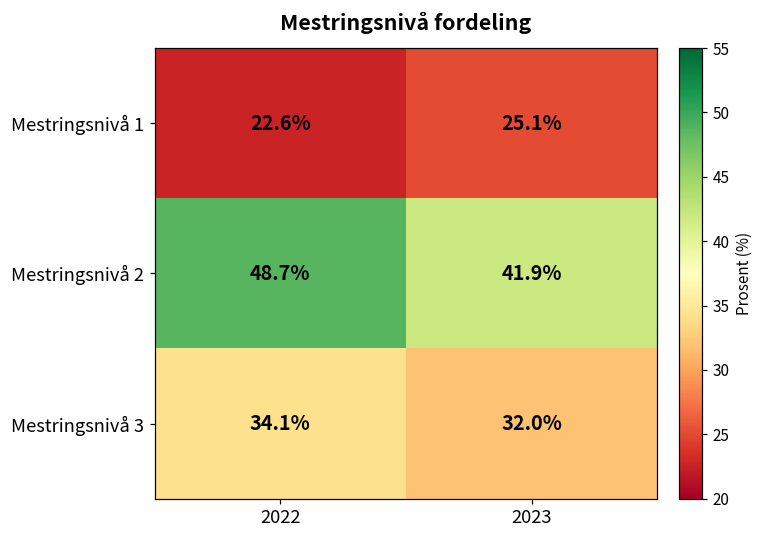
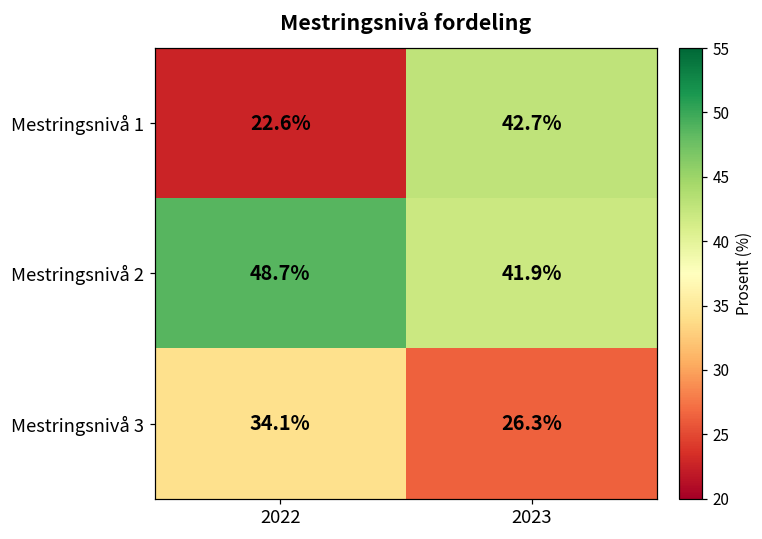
Mestringsnivå 1, 2023: 25.1% -> 42.7%
Mestringsnivå 3, 2023: 32.0% -> 26.3%
